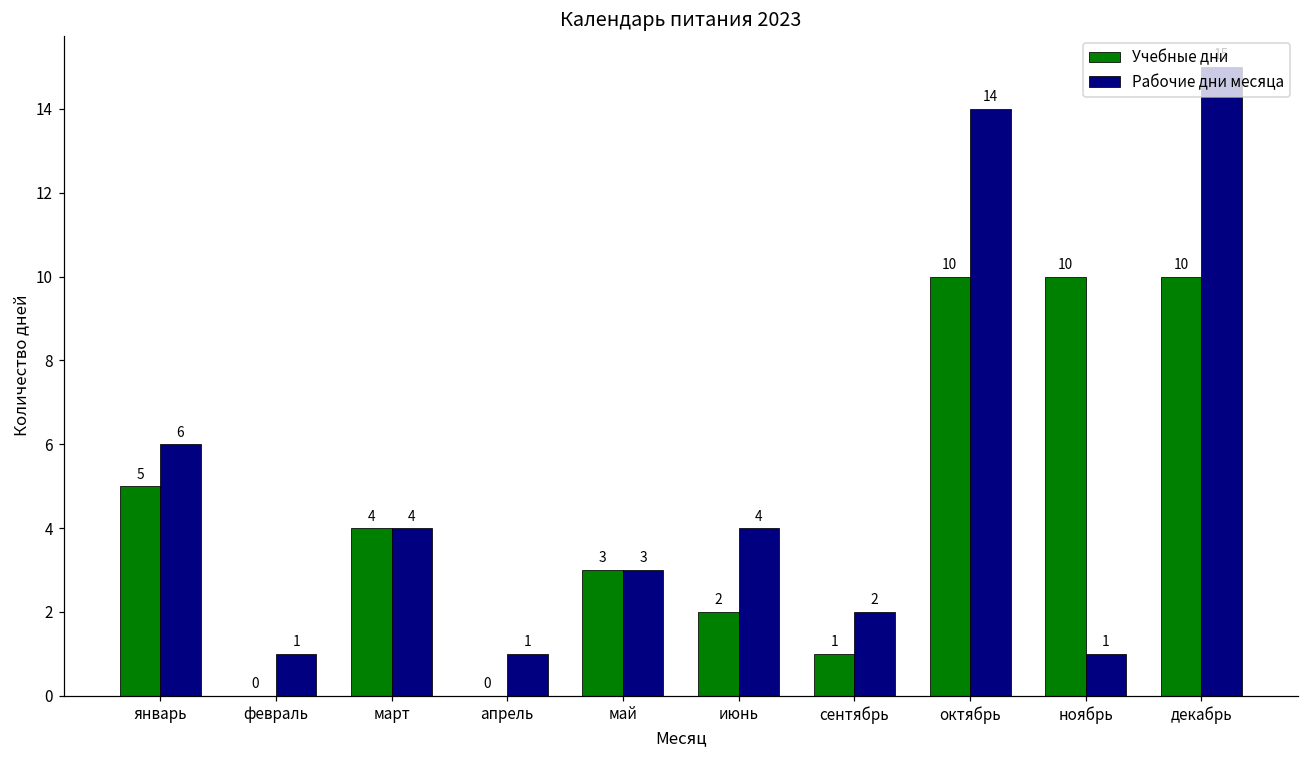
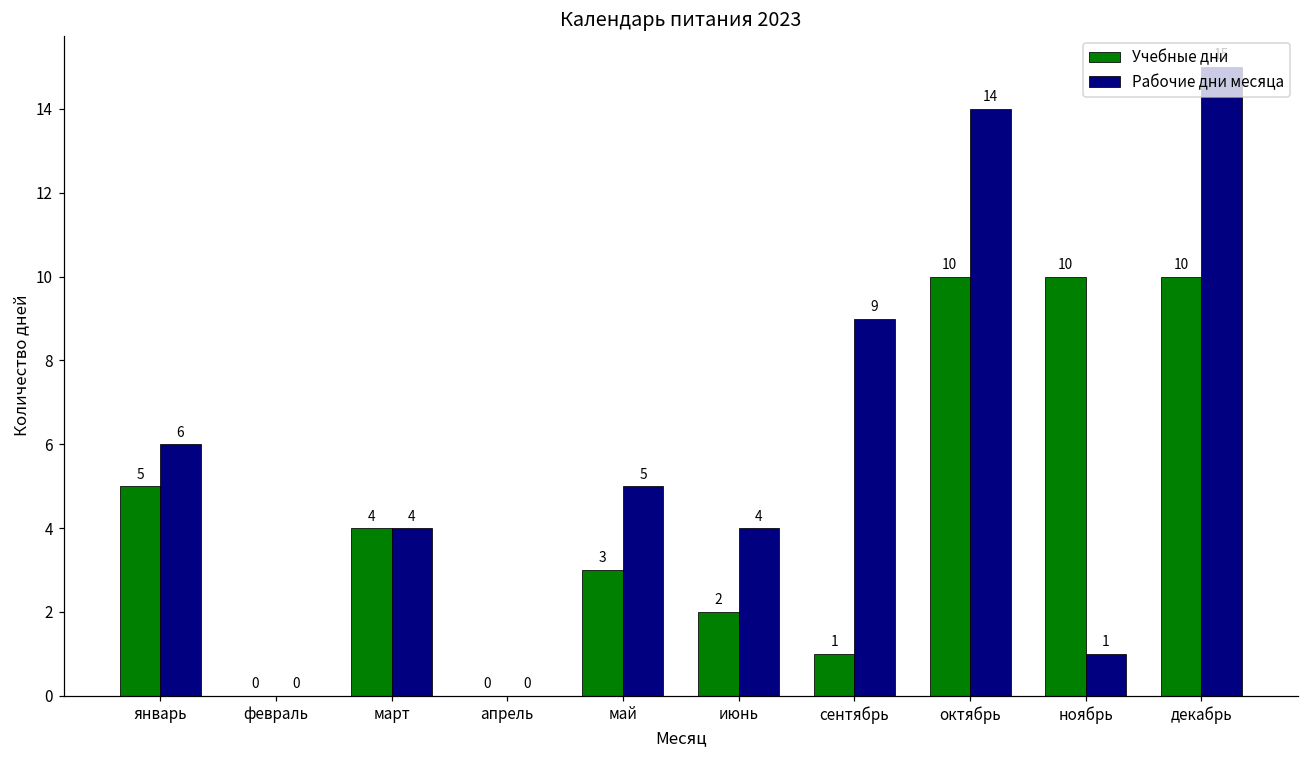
Рабочие дни месяца, февраль: 1 -> 0
Рабочие дни месяца, апрель: 1 -> 0
Рабочие дни месяца, май: 3 -> 5
Рабочие дни месяца, сентябрь: 2 -> 9
